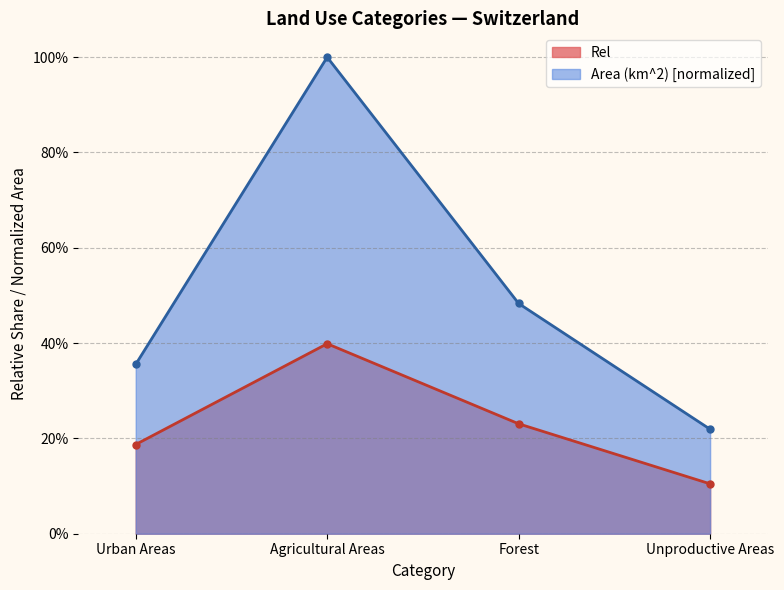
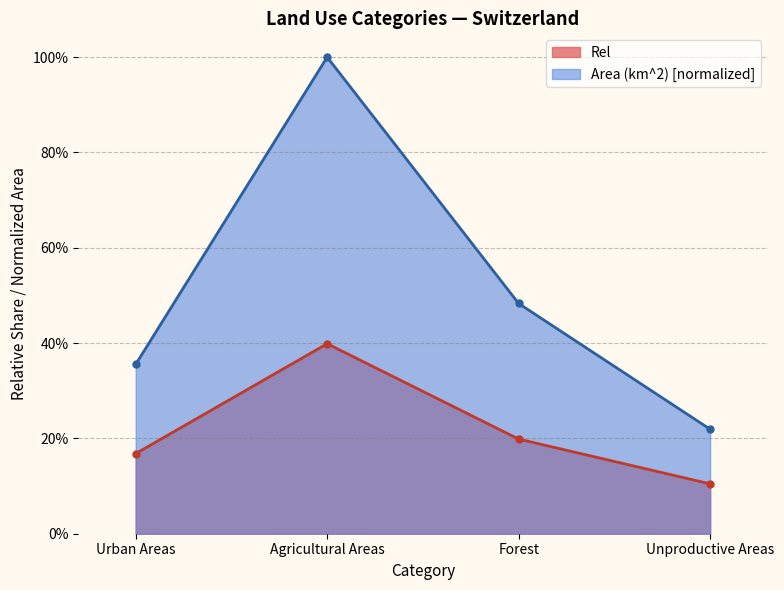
Rel, Urban Areas: 19% -> 17%
Rel, Forest: 23% -> 20%
